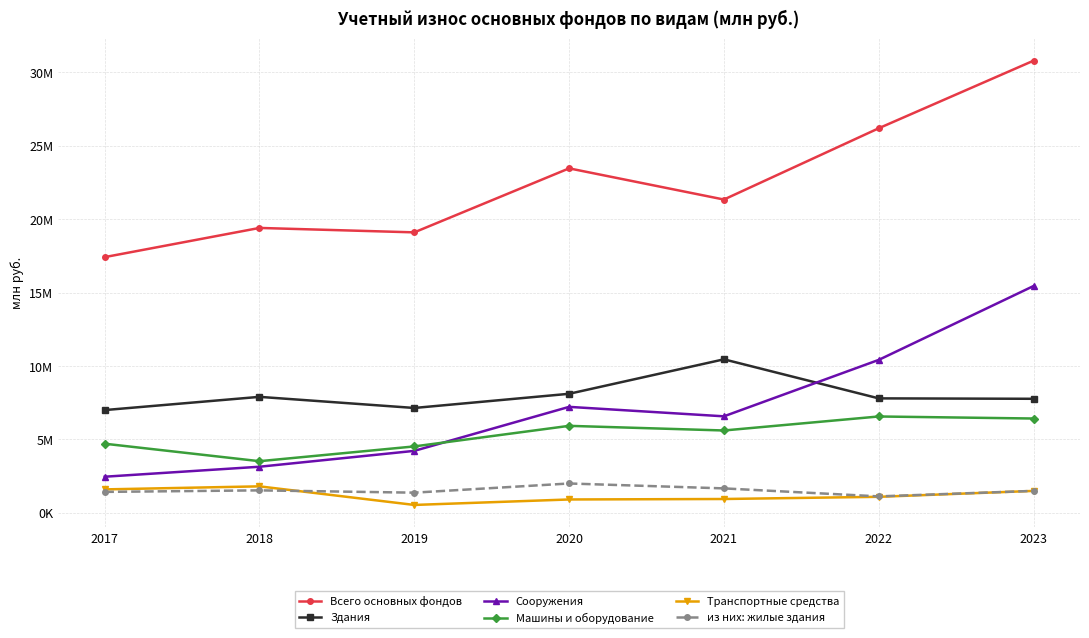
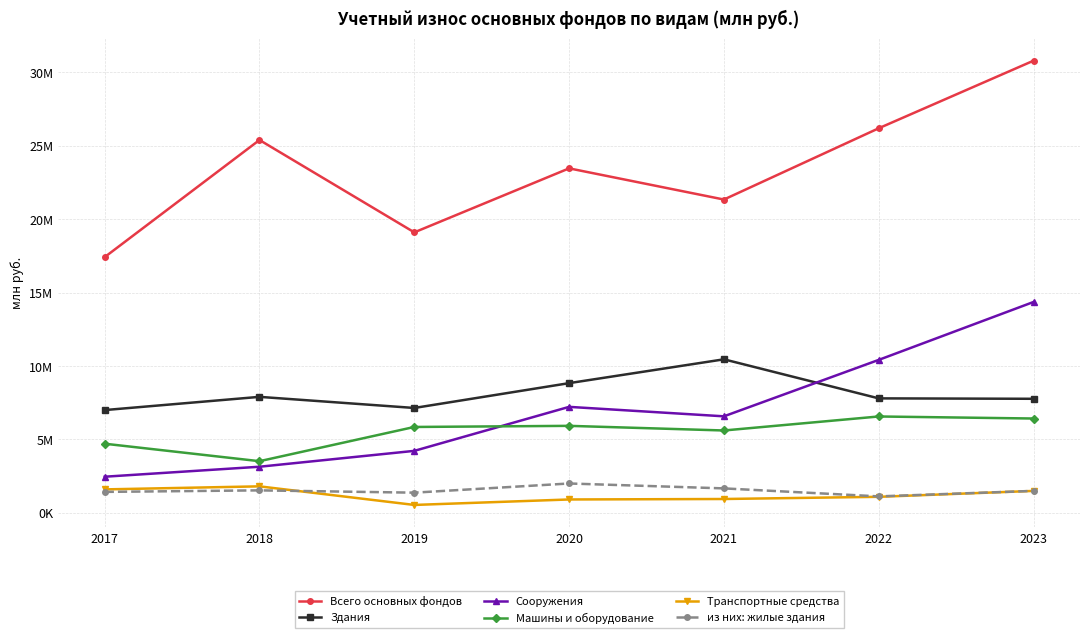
Всего основных фондов, 2018: 19400000 -> 25400000
Машины и оборудование, 2019: 4500000 -> 5800000
Здания, 2020: 8100000 -> 8800000
Сооружения, 2023: 15400000 -> 14400000
